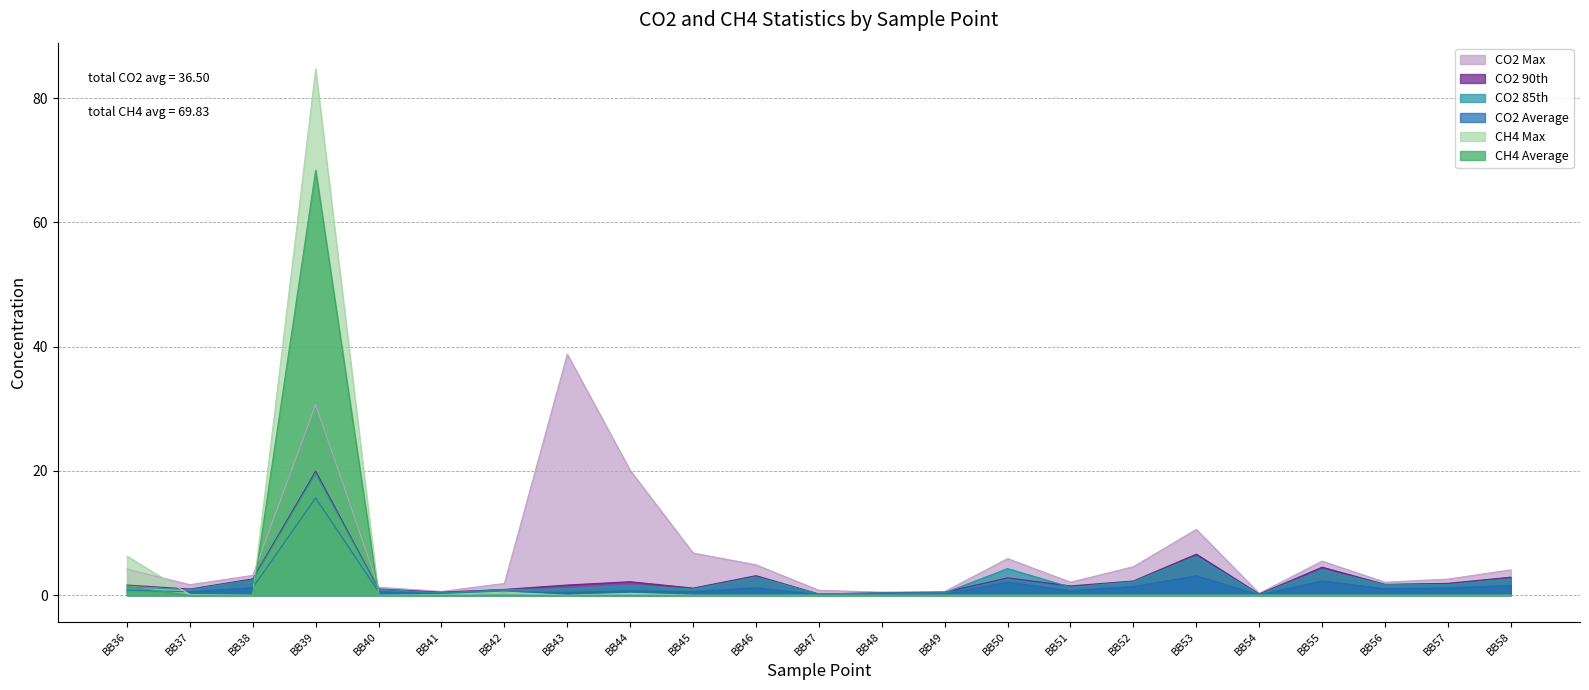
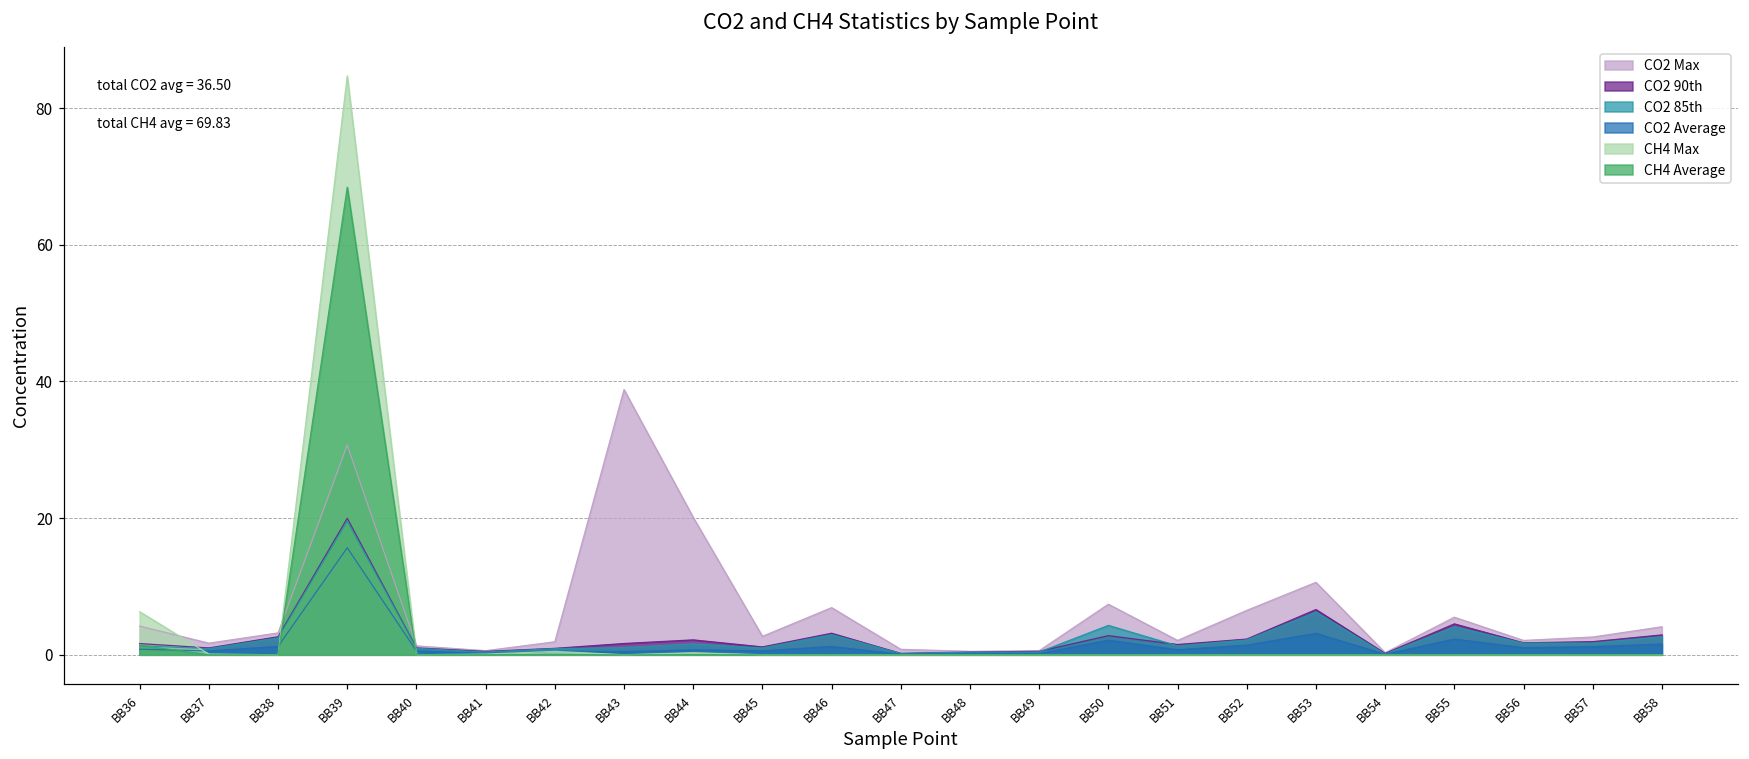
CO2 Max, BB45: 7 -> 3
CO2 Max, BB46: 5 -> 7
CO2 Max, BB50: 6 -> 7
CO2 Max, BB52: 5 -> 7
